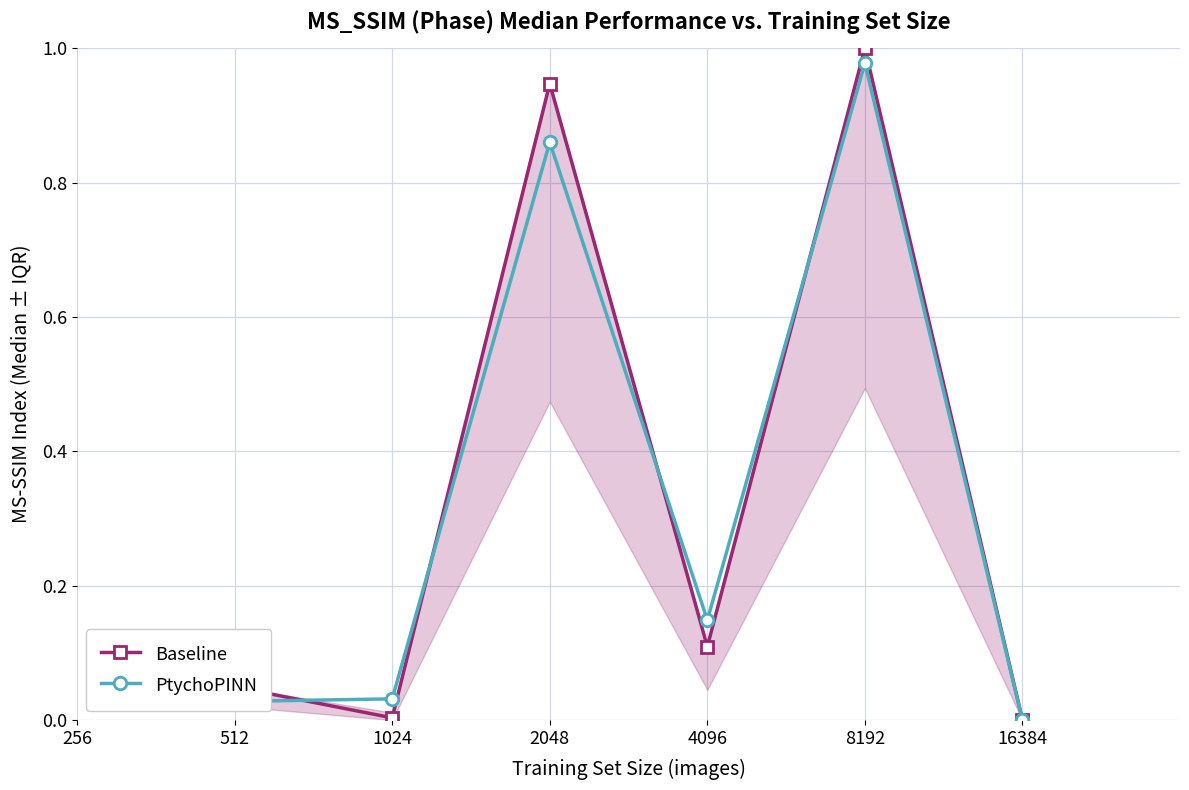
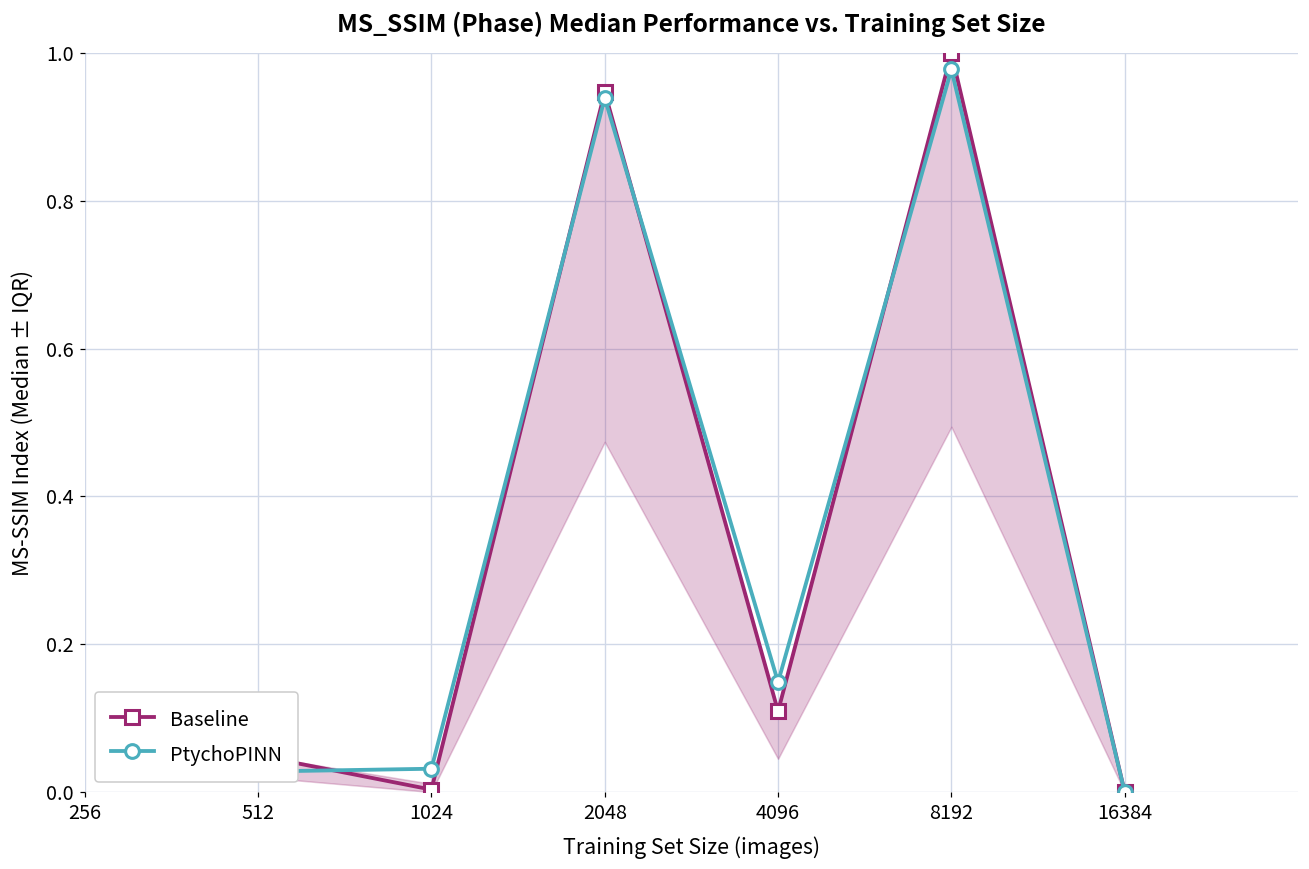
PtychoPINN, 2048: 0.86 -> 0.94
